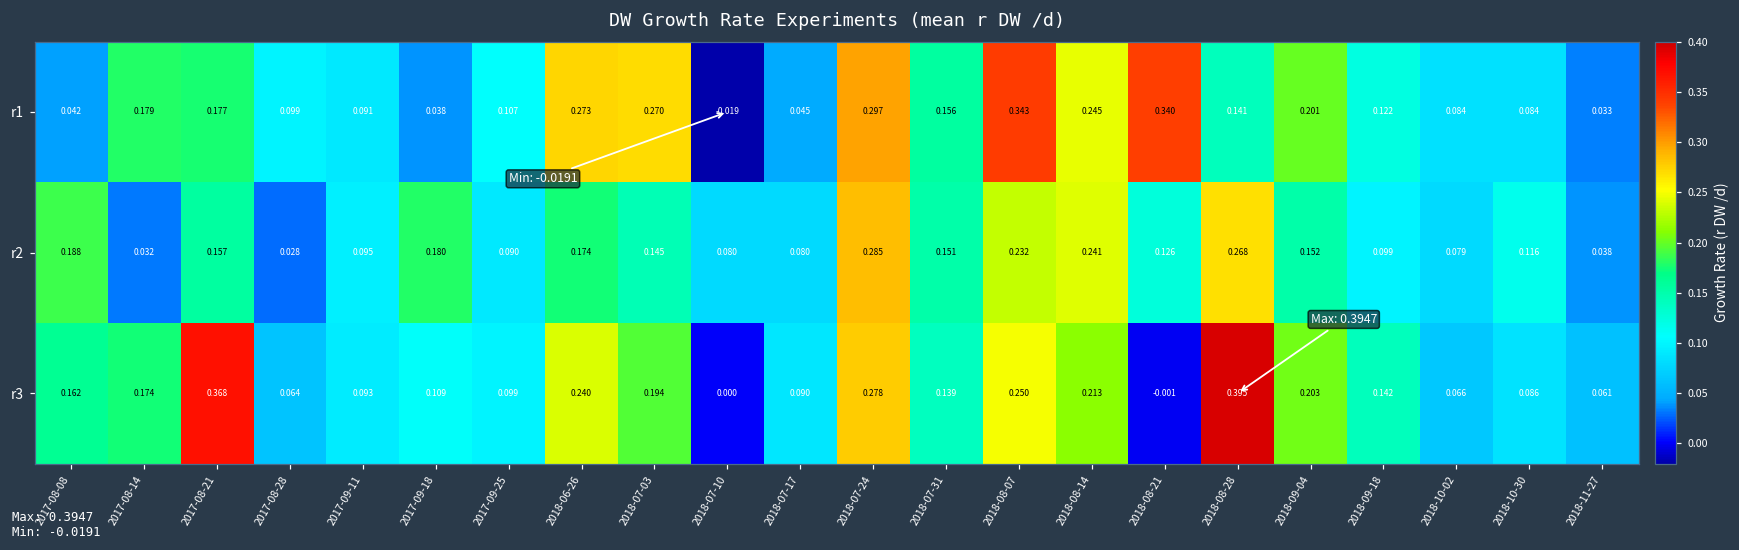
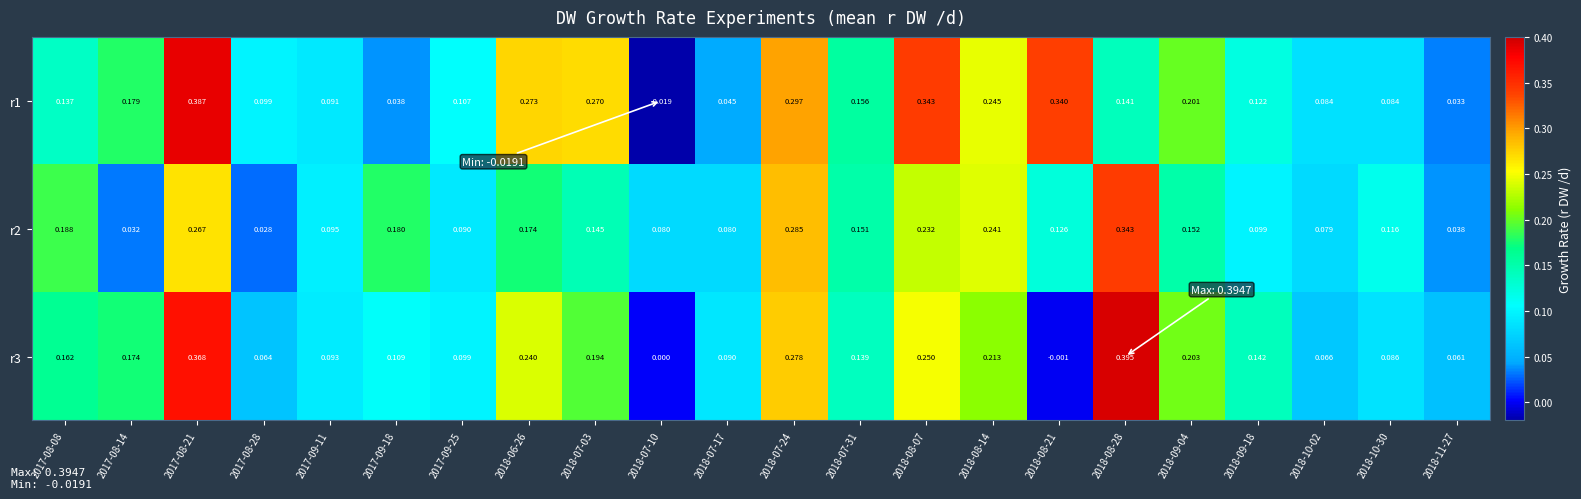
r1, 2017-08-08: 0.042 -> 0.137
r1, 2017-08-21: 0.177 -> 0.387
r2, 2017-08-21: 0.157 -> 0.267
r2, 2018-08-28: 0.268 -> 0.343
